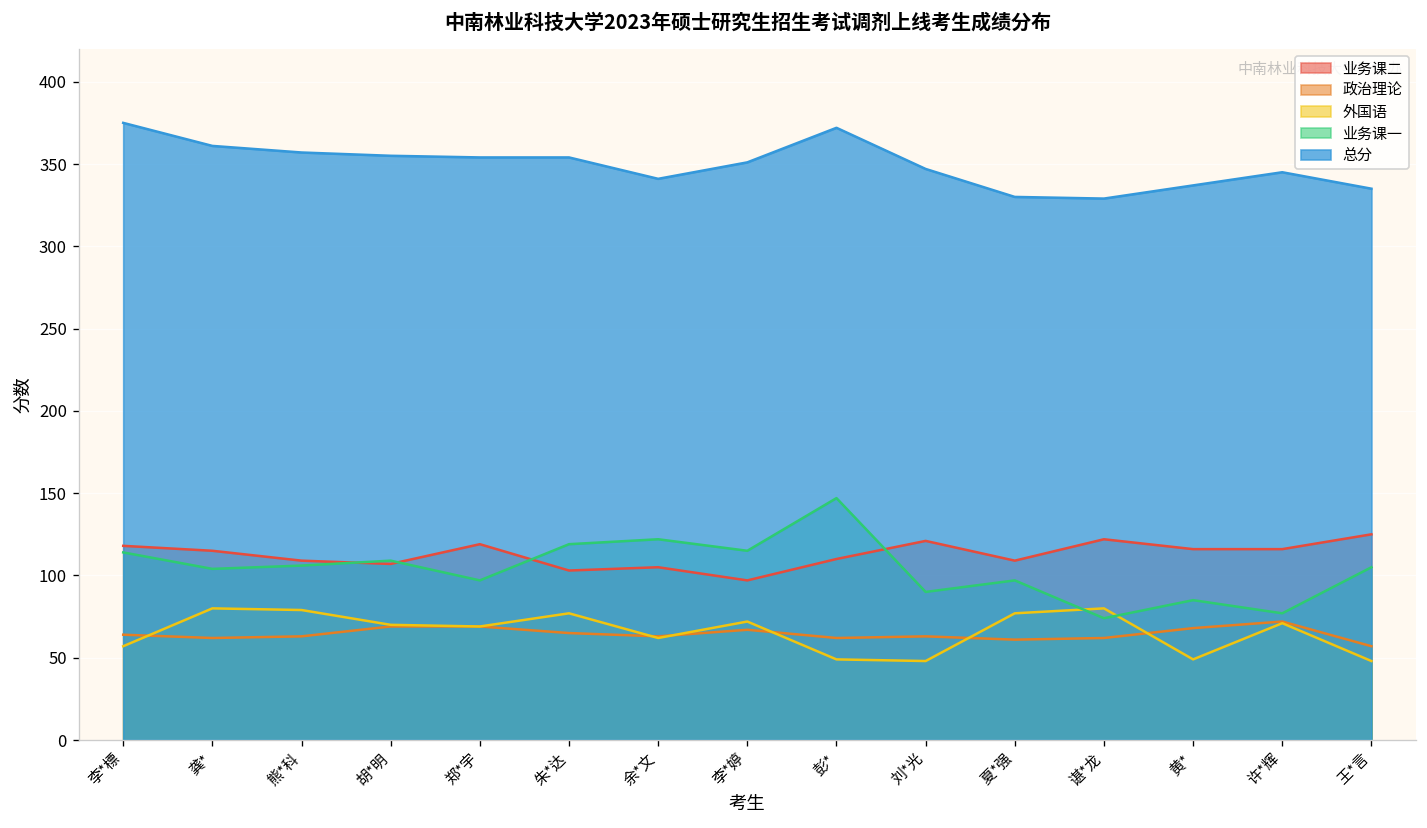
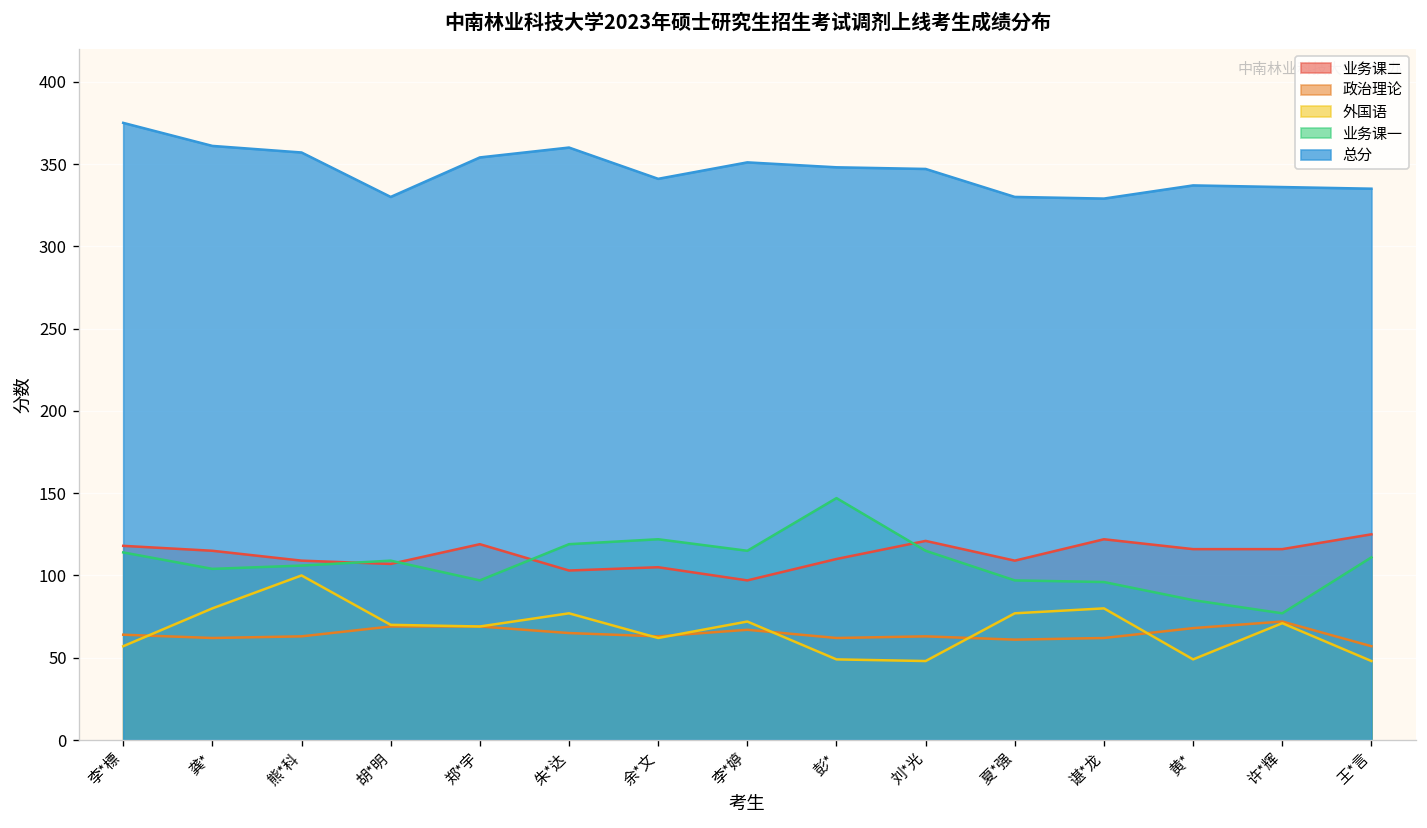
外国语, 熊*科: 79 -> 100
总分, 胡*明: 355 -> 330
总分, 朱*达: 354 -> 360
总分, 彭*: 372 -> 348
业务课一, 刘*光: 90 -> 115
业务课一, 谌*龙: 74 -> 96
总分, 许*辉: 345 -> 336
业务课一, 王*言: 105 -> 111
